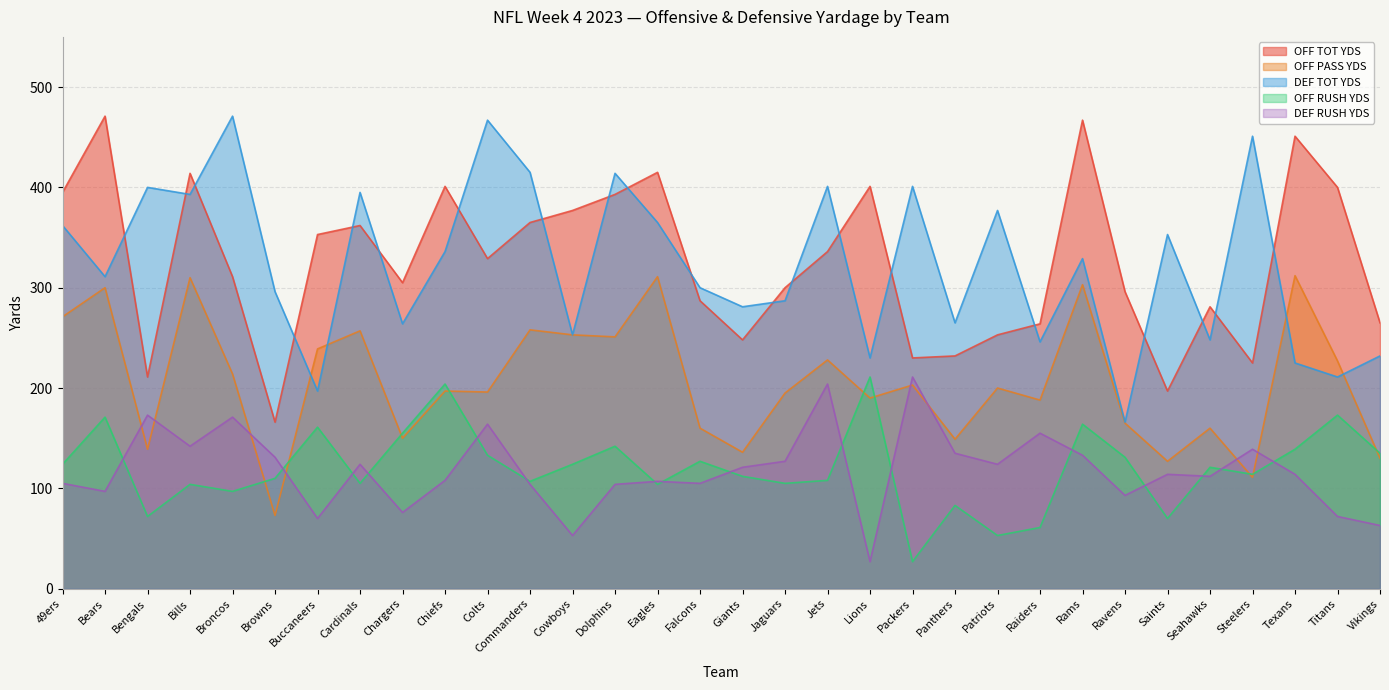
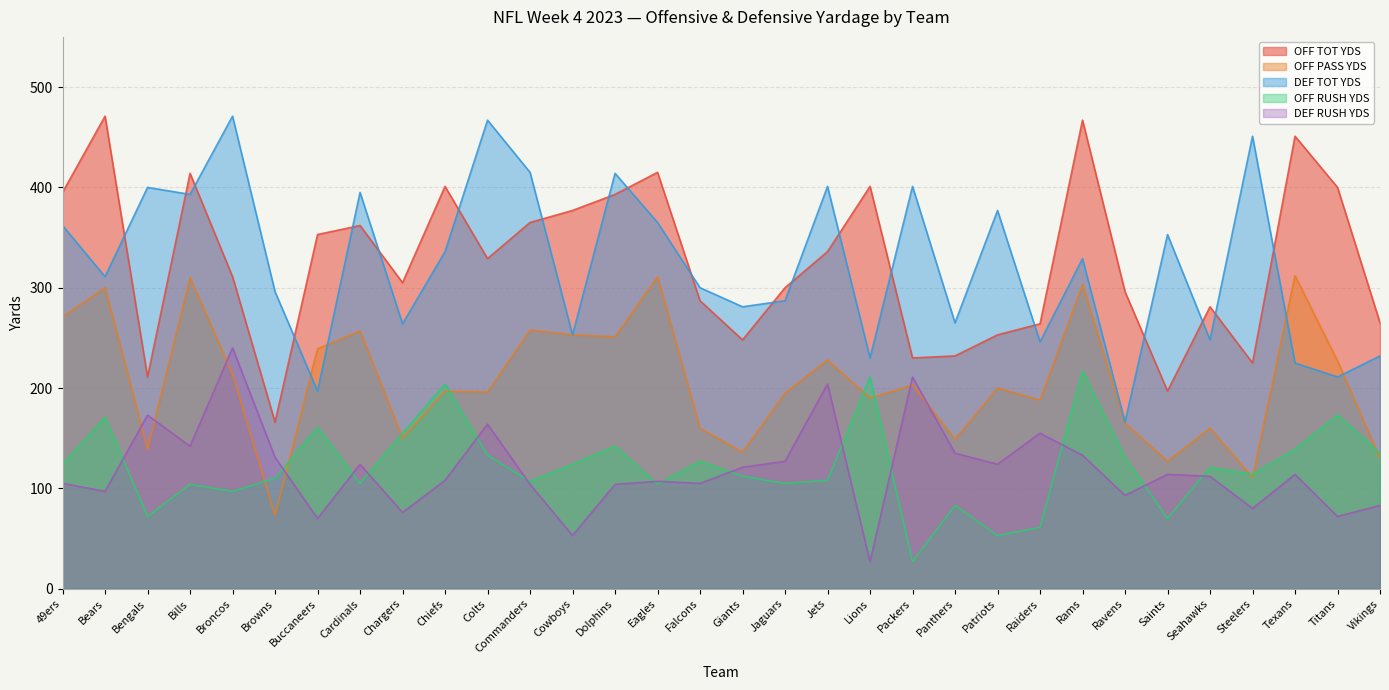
DEF RUSH YDS, Broncos: 171 -> 240
OFF RUSH YDS, Rams: 164 -> 217
DEF RUSH YDS, Steelers: 139 -> 80
DEF RUSH YDS, Vikings: 63 -> 83
